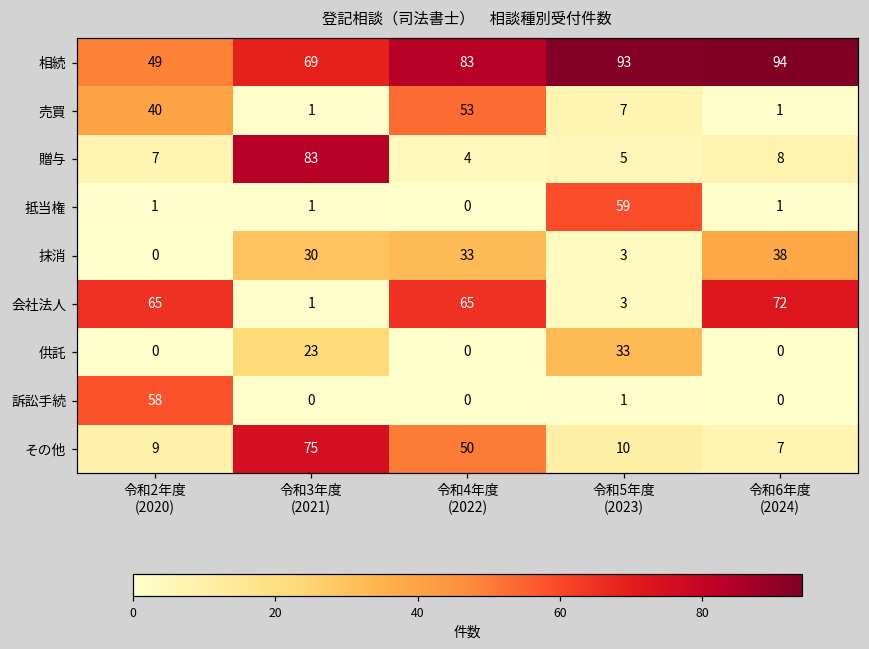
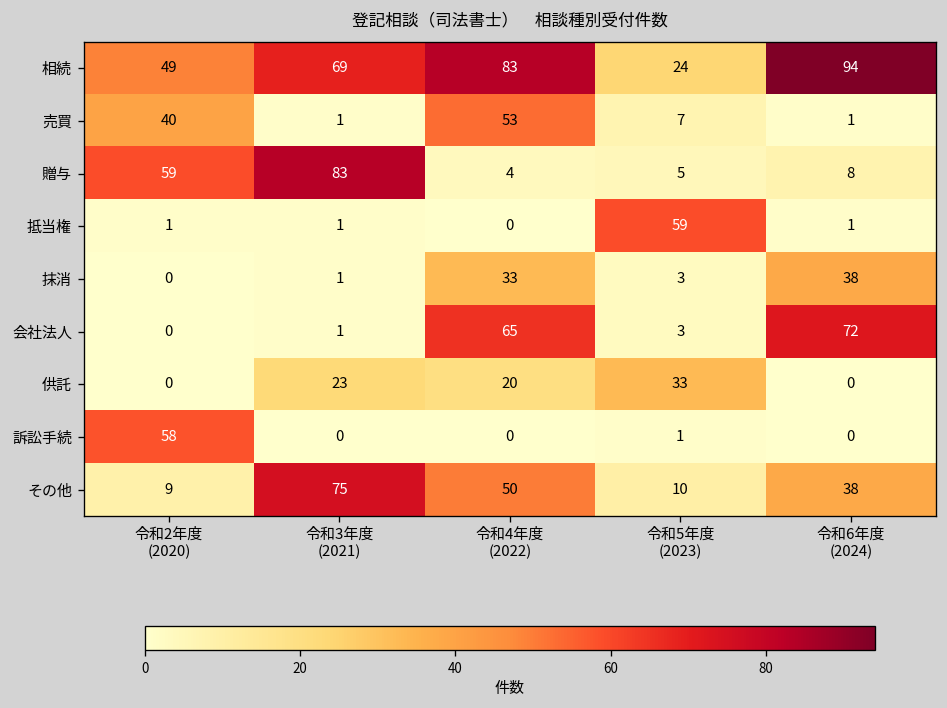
相続, 令和5年度 (2023): 93 -> 24
贈与, 令和2年度 (2020): 7 -> 59
抹消, 令和3年度 (2021): 30 -> 1
会社法人, 令和2年度 (2020): 65 -> 0
供託, 令和4年度 (2022): 0 -> 20
その他, 令和6年度 (2024): 7 -> 38
